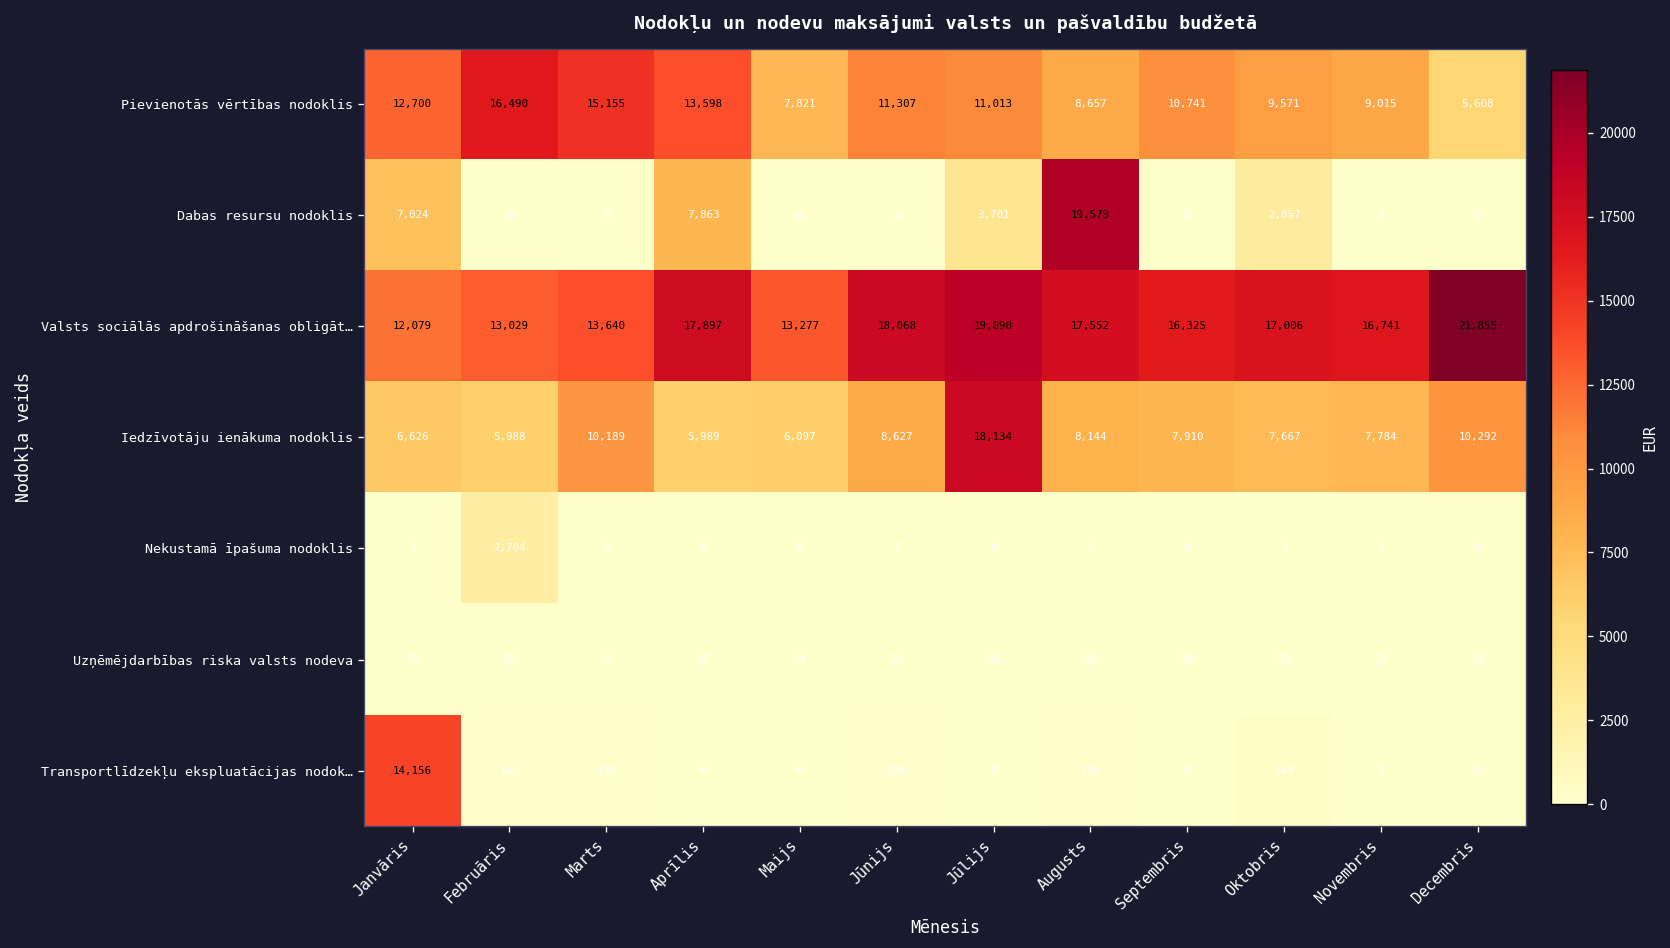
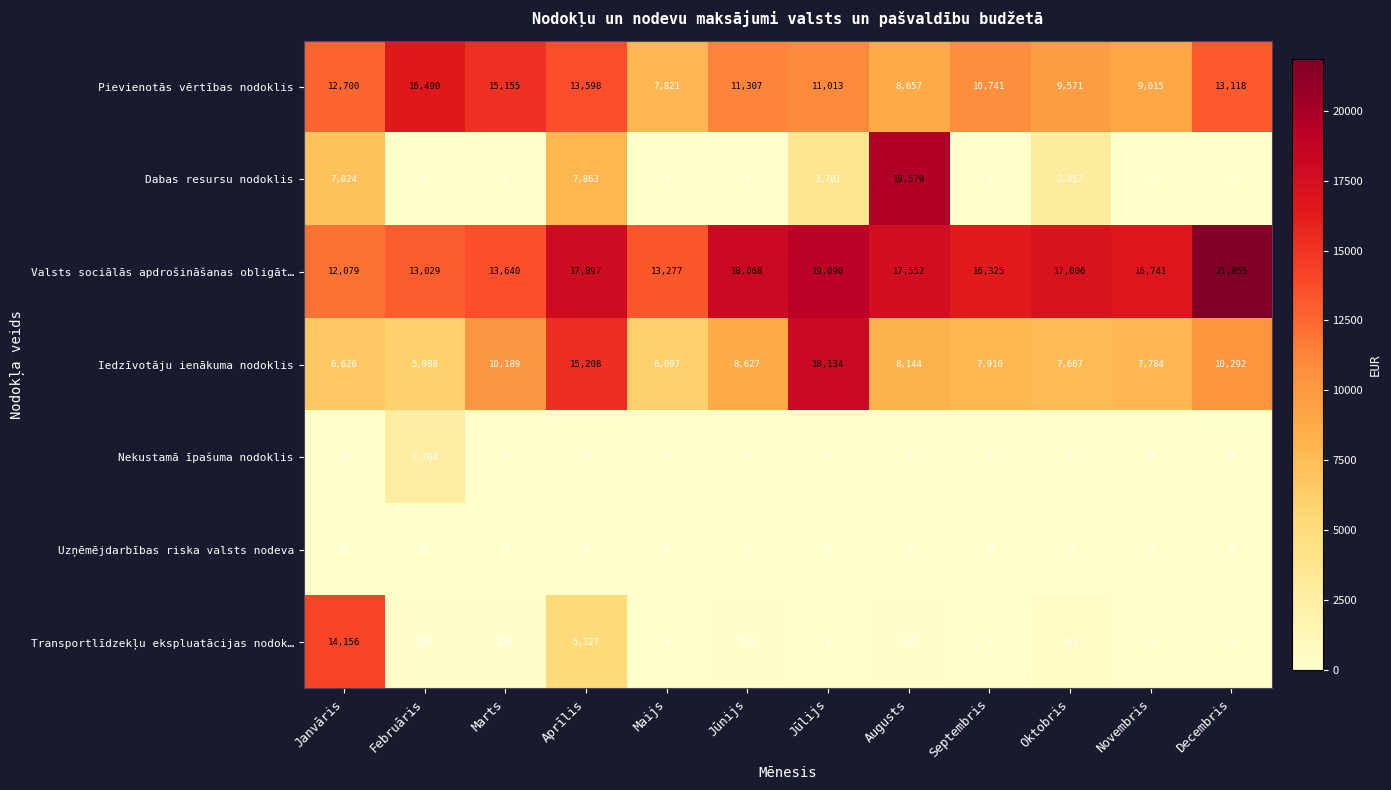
Pievienotās vērtības nodoklis, Decembris: 5,608 -> 13,118
Iedzīvotāju ienākuma nodoklis, Aprīlis: 5,989 -> 15,208
Transportlīdzekļu ekspluatācijas nodok…, Aprīlis: 0 -> 5,327
